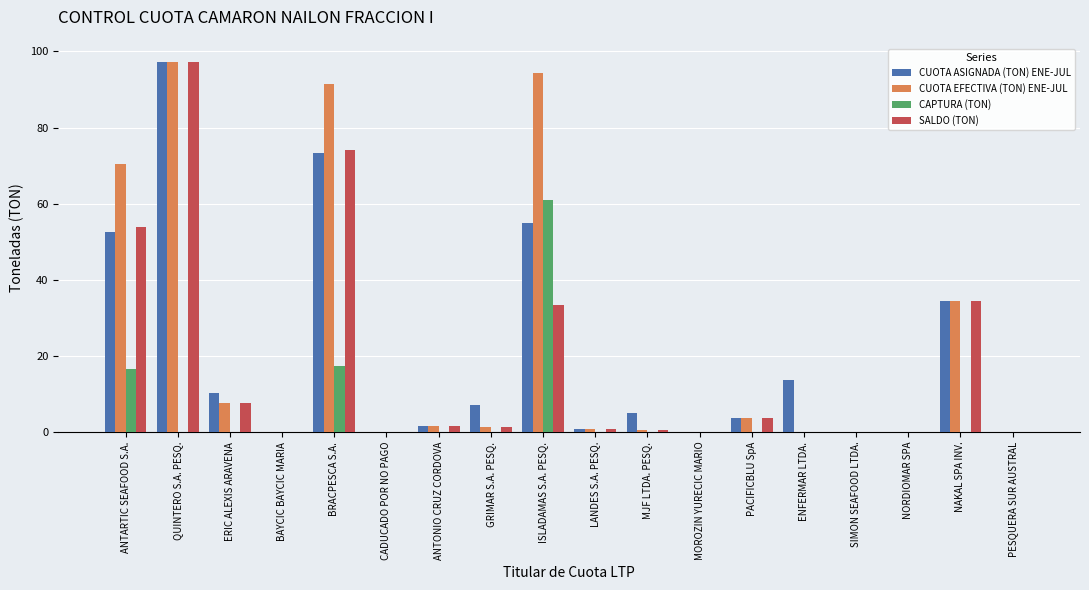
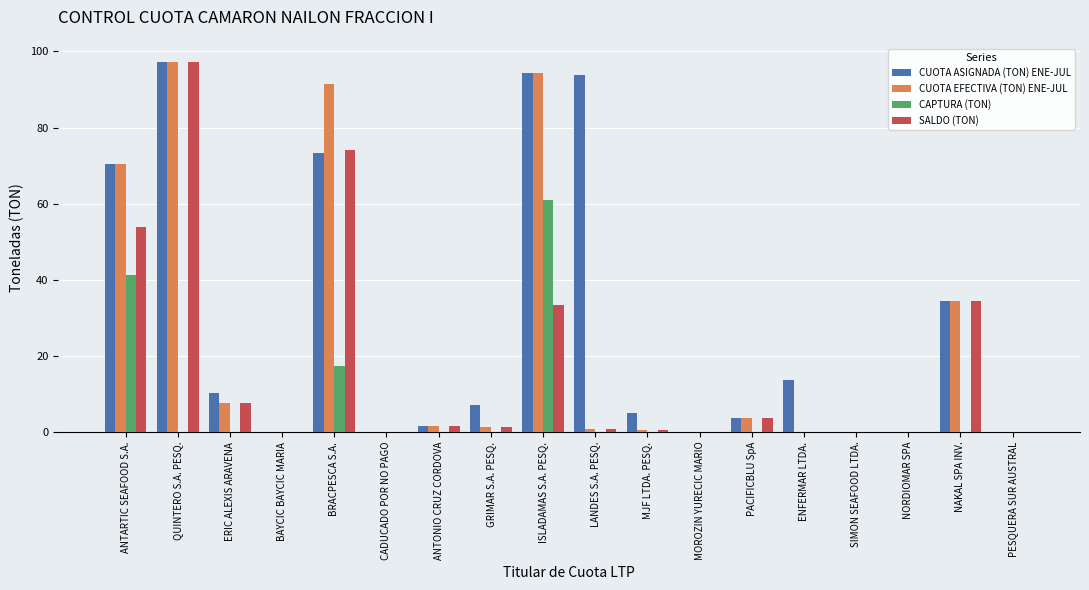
CUOTA ASIGNADA (TON) ENE-JUL, ANTARTIC SEAFOOD S.A.: 53 -> 70
CAPTURA (TON), ANTARTIC SEAFOOD S.A.: 16 -> 41
CUOTA ASIGNADA (TON) ENE-JUL, ISLADAMAS S.A. PESQ.: 55 -> 94
CUOTA ASIGNADA (TON) ENE-JUL, LANDES S.A. PESQ.: 1 -> 94
